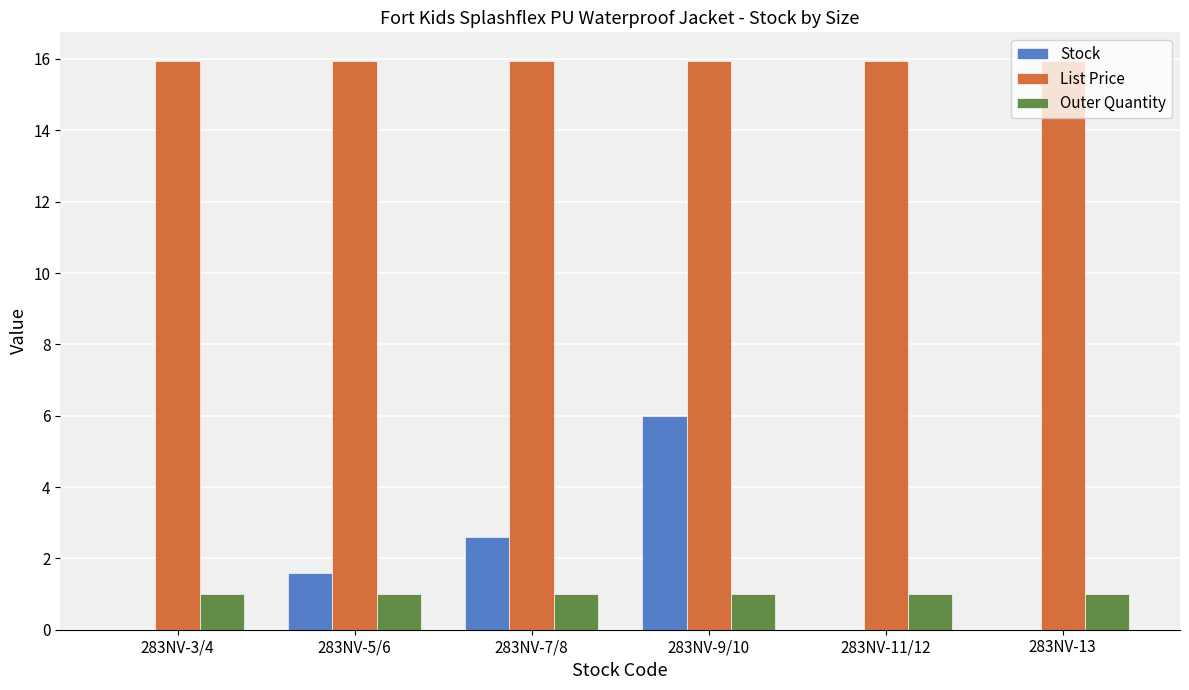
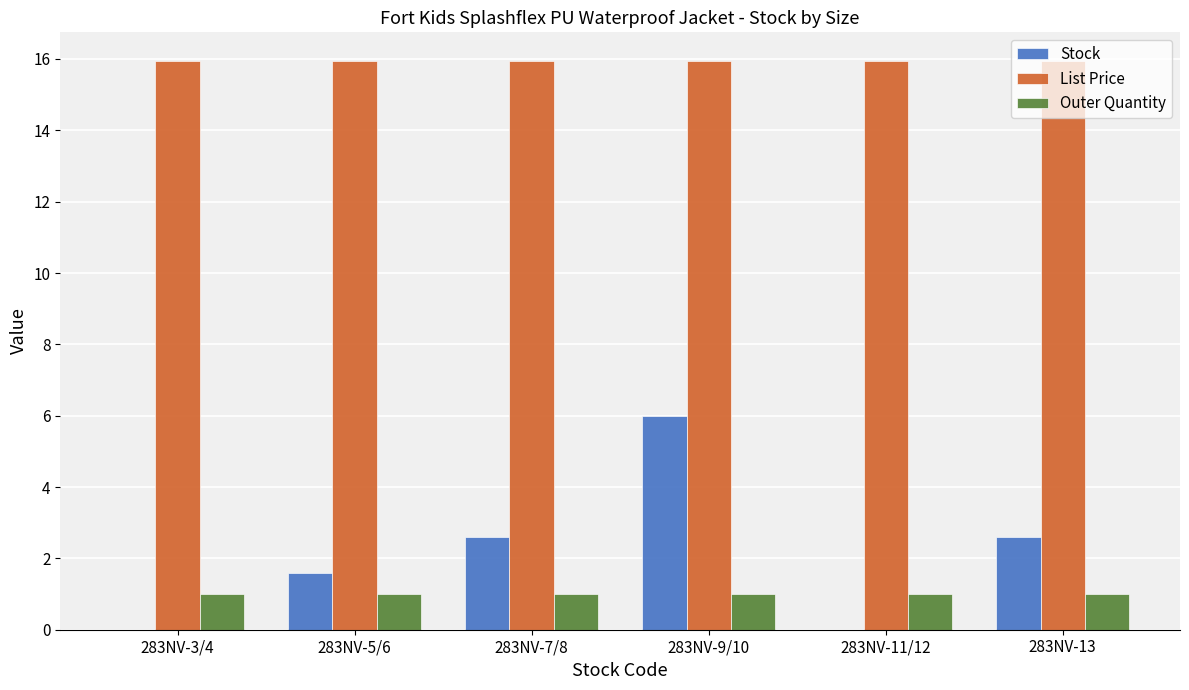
Stock, 283NV-13: 0.0 -> 2.6
